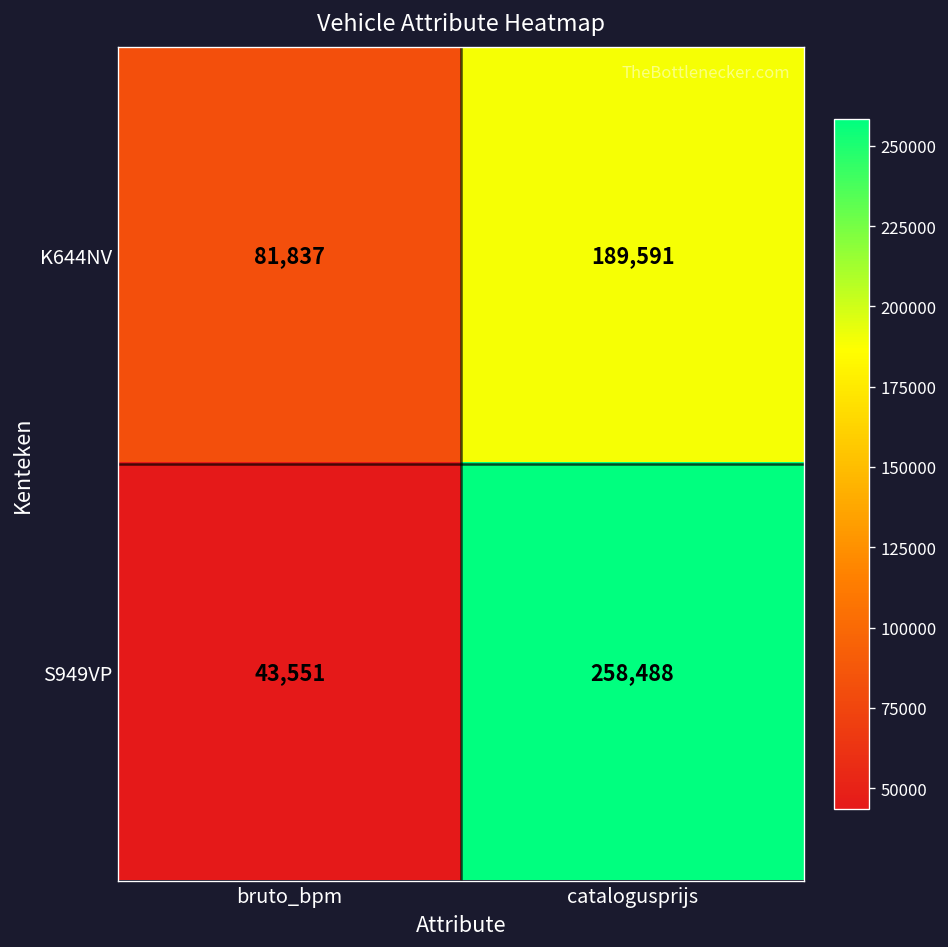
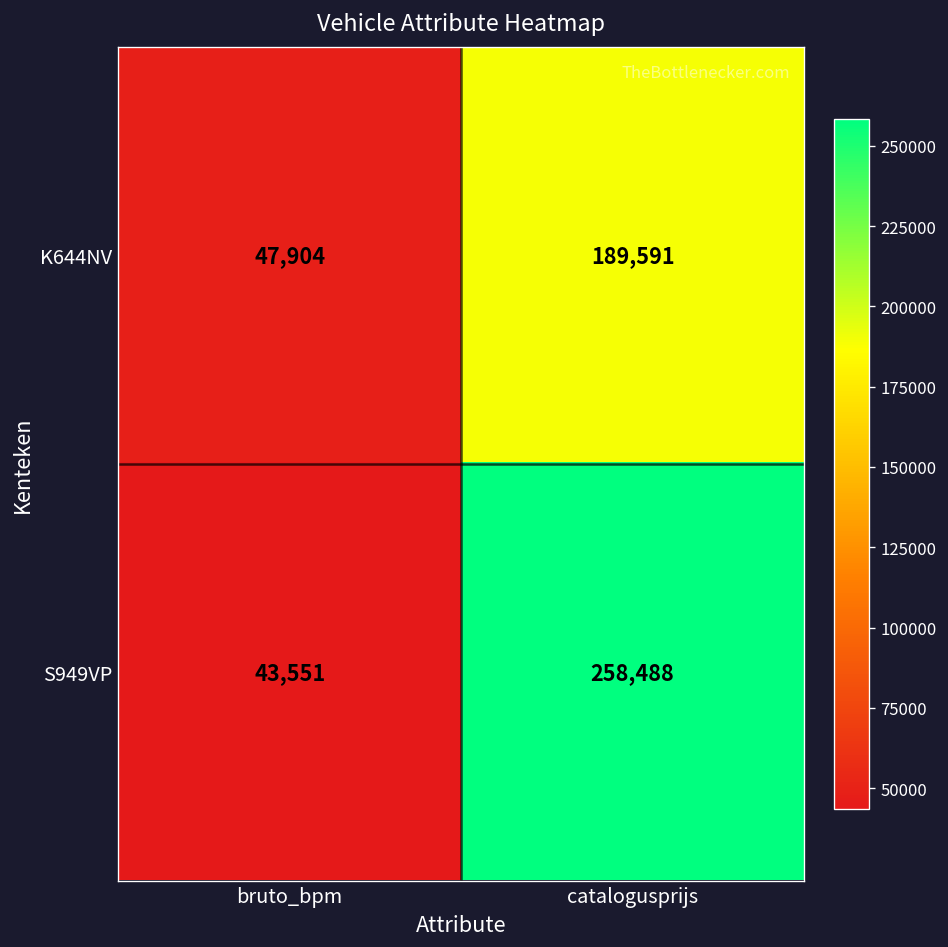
K644NV, bruto_bpm: 81,837 -> 47,904
